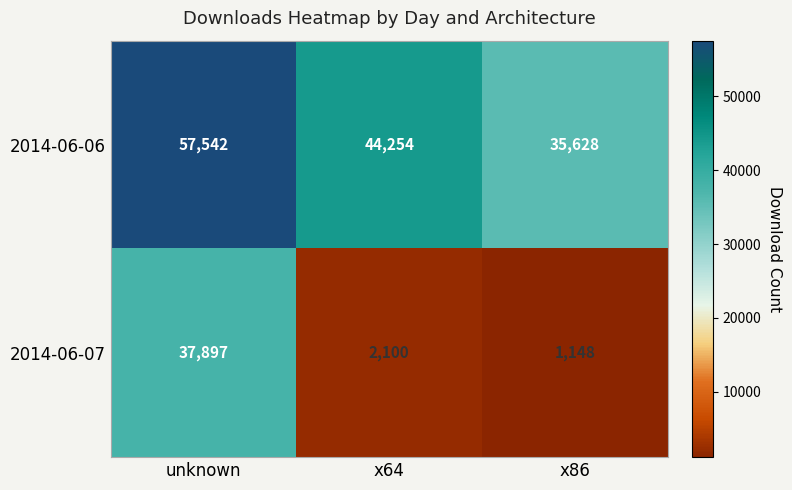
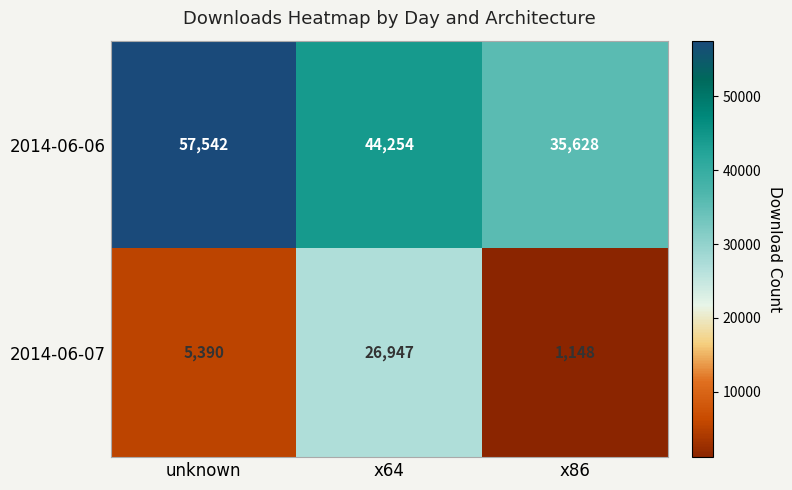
2014-06-07, unknown: 37,897 -> 5,390
2014-06-07, x64: 2,100 -> 26,947
